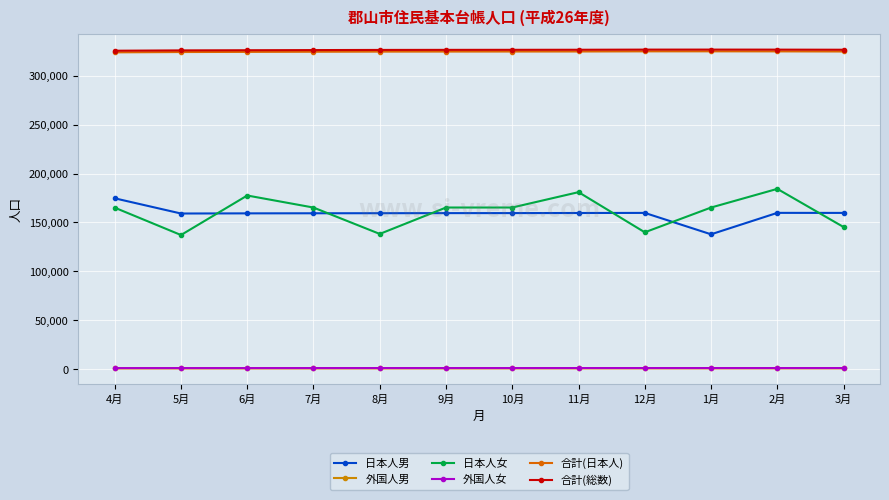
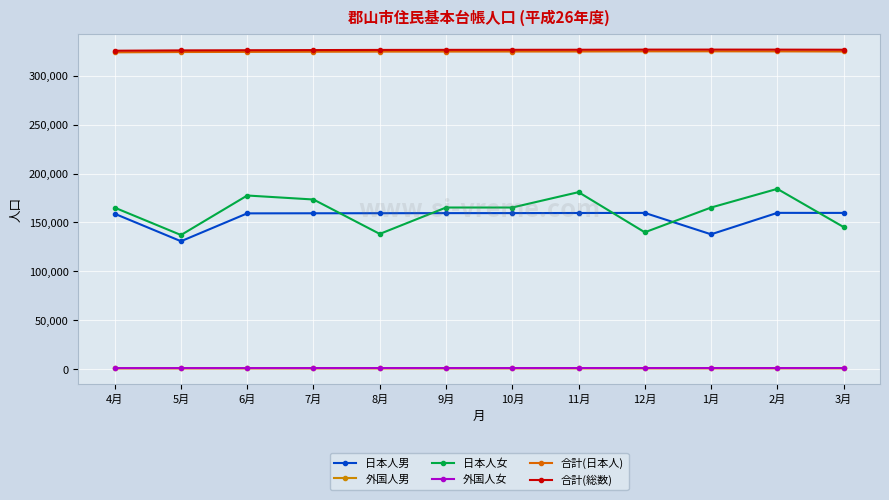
日本人男, 4月: 170,000 -> 160,000
日本人男, 5月: 160,000 -> 130,000
日本人女, 7月: 165,000 -> 173,000
